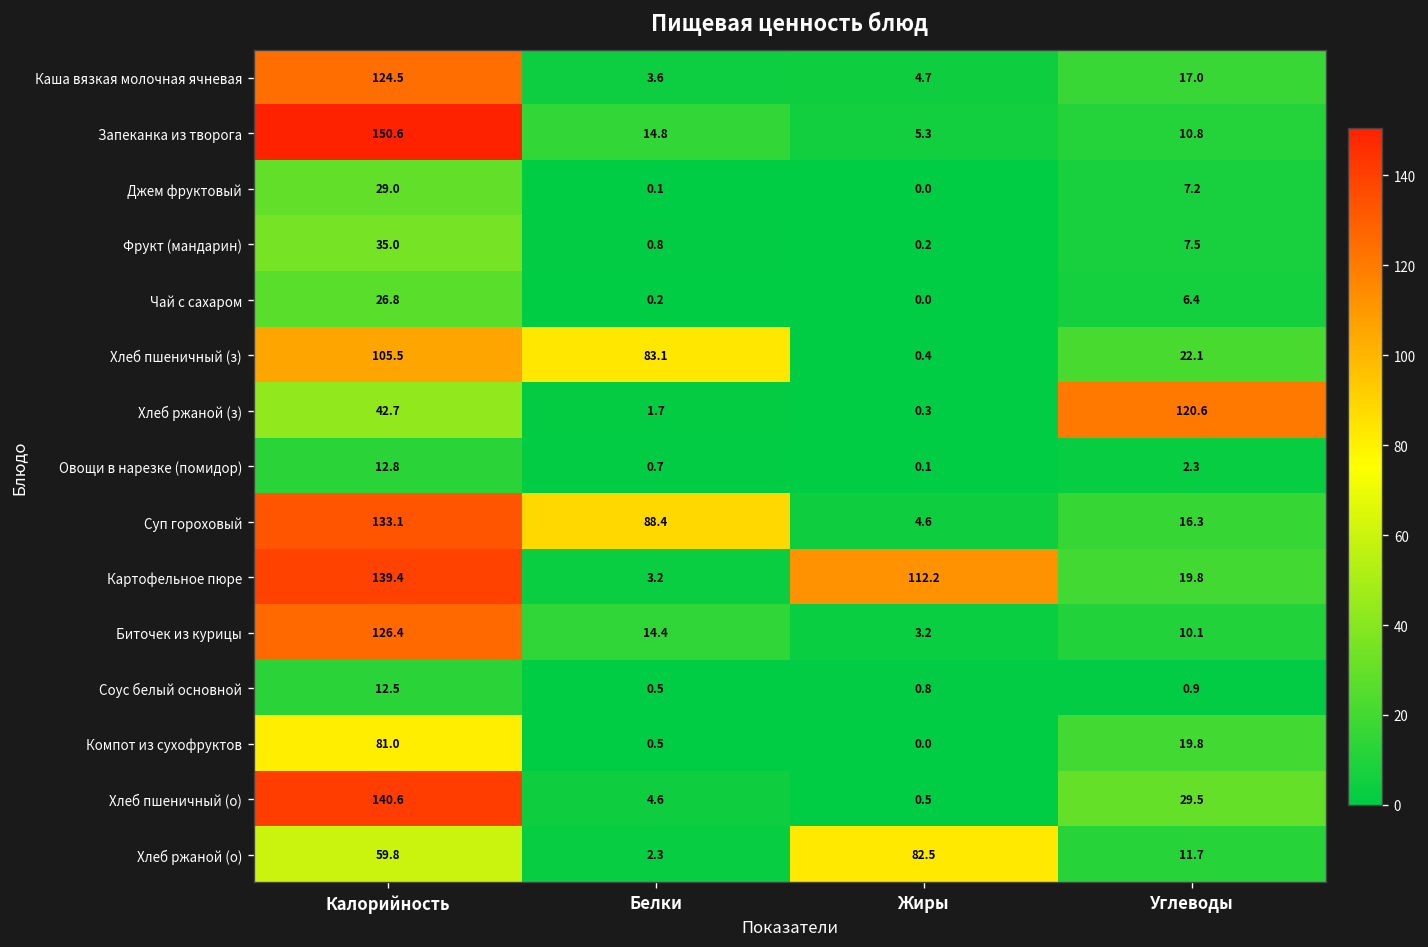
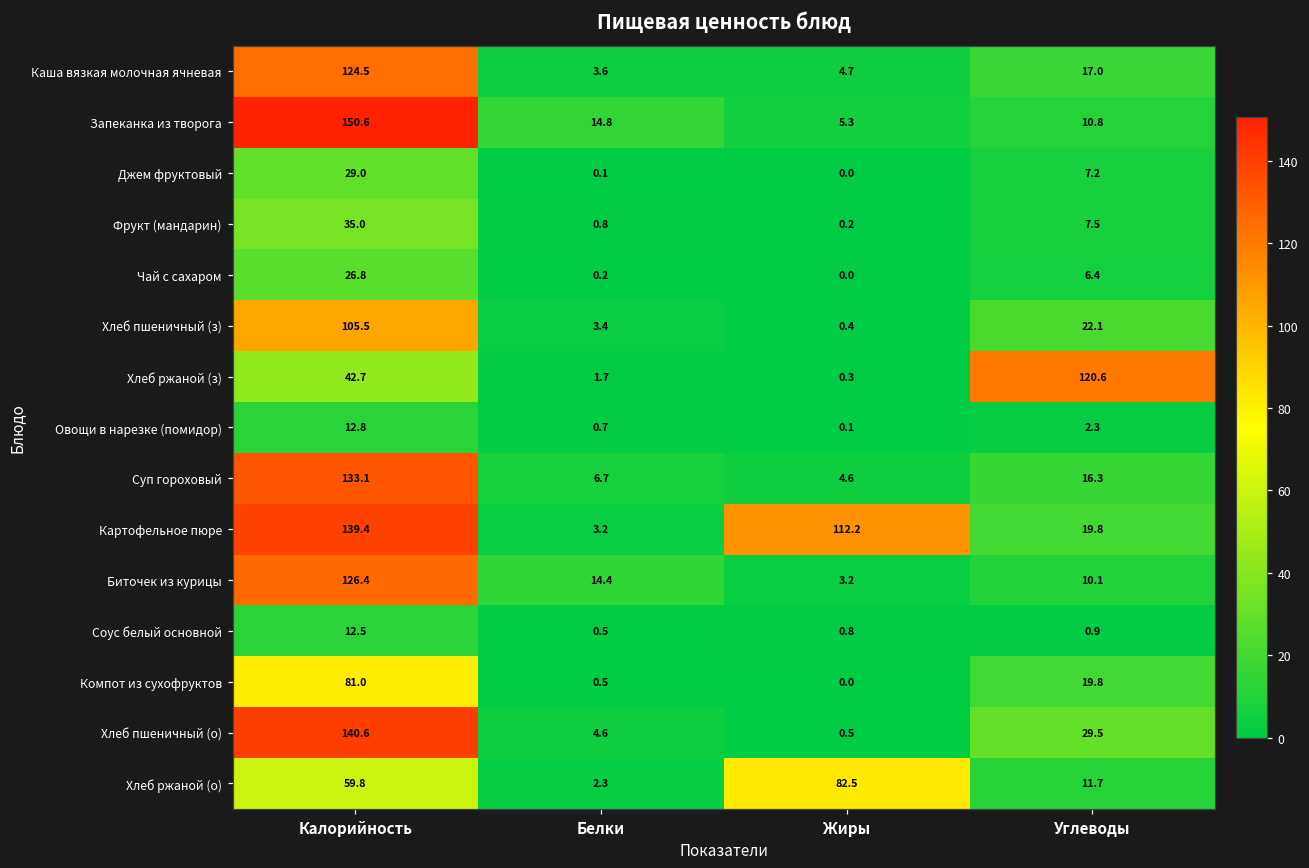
Хлеб пшеничный (з), Белки: 83.1 -> 3.4
Суп гороховый, Белки: 88.4 -> 6.7
